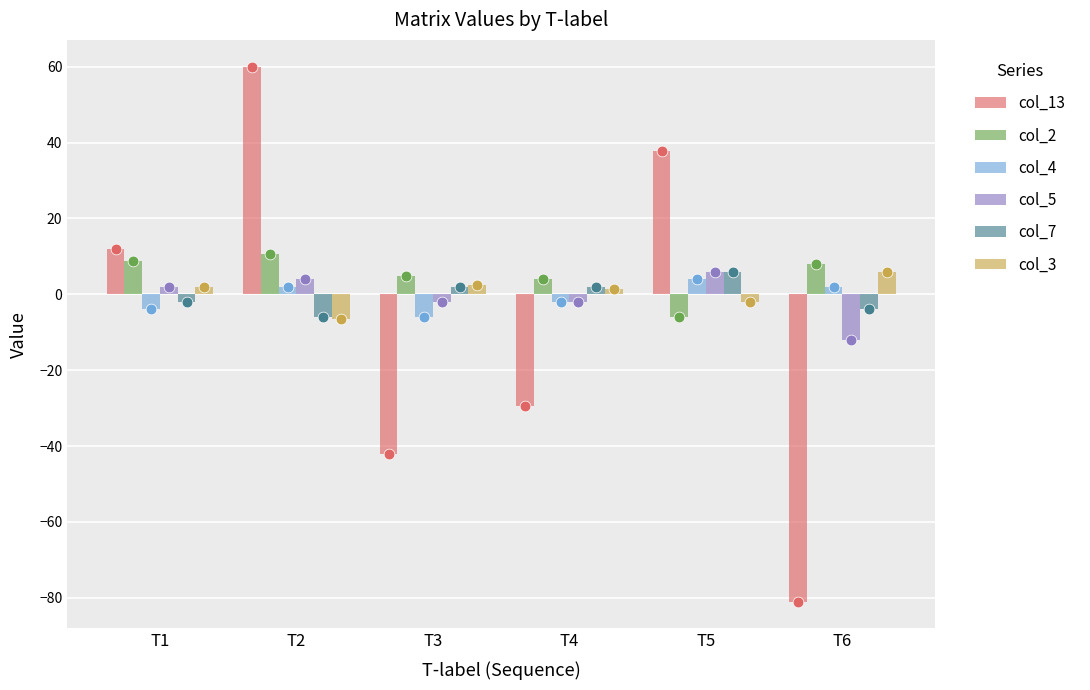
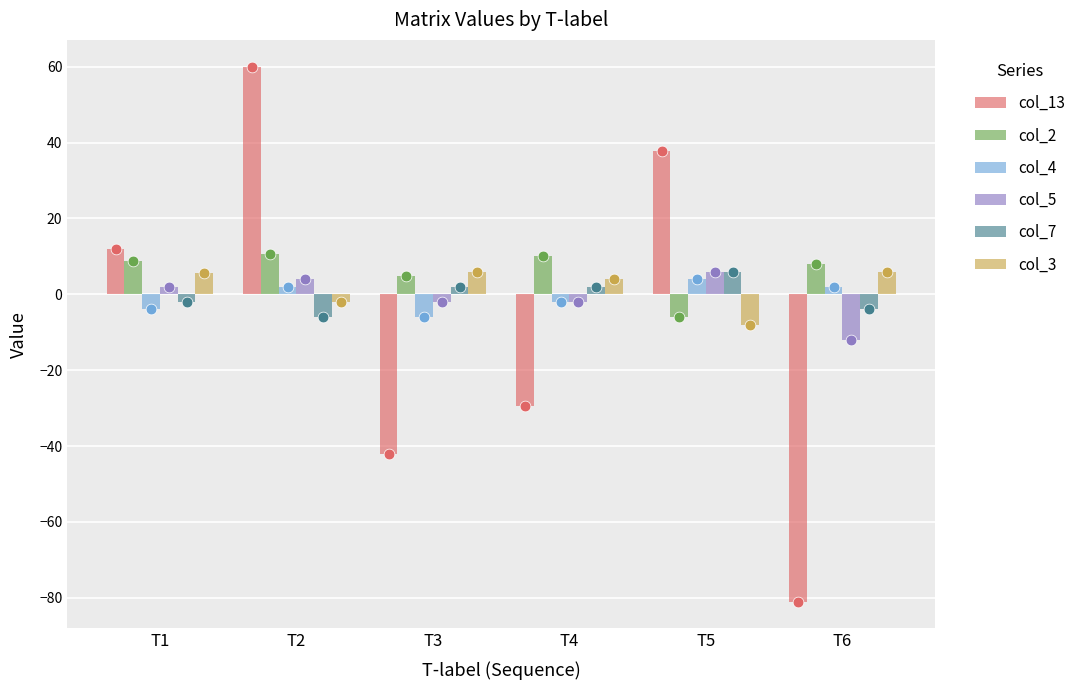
col_3, T1: 2 -> 6
col_3, T2: -7 -> -2
col_3, T3: 2 -> 6
col_2, T4: 4 -> 10
col_3, T4: 1 -> 4
col_3, T5: -2 -> -8
